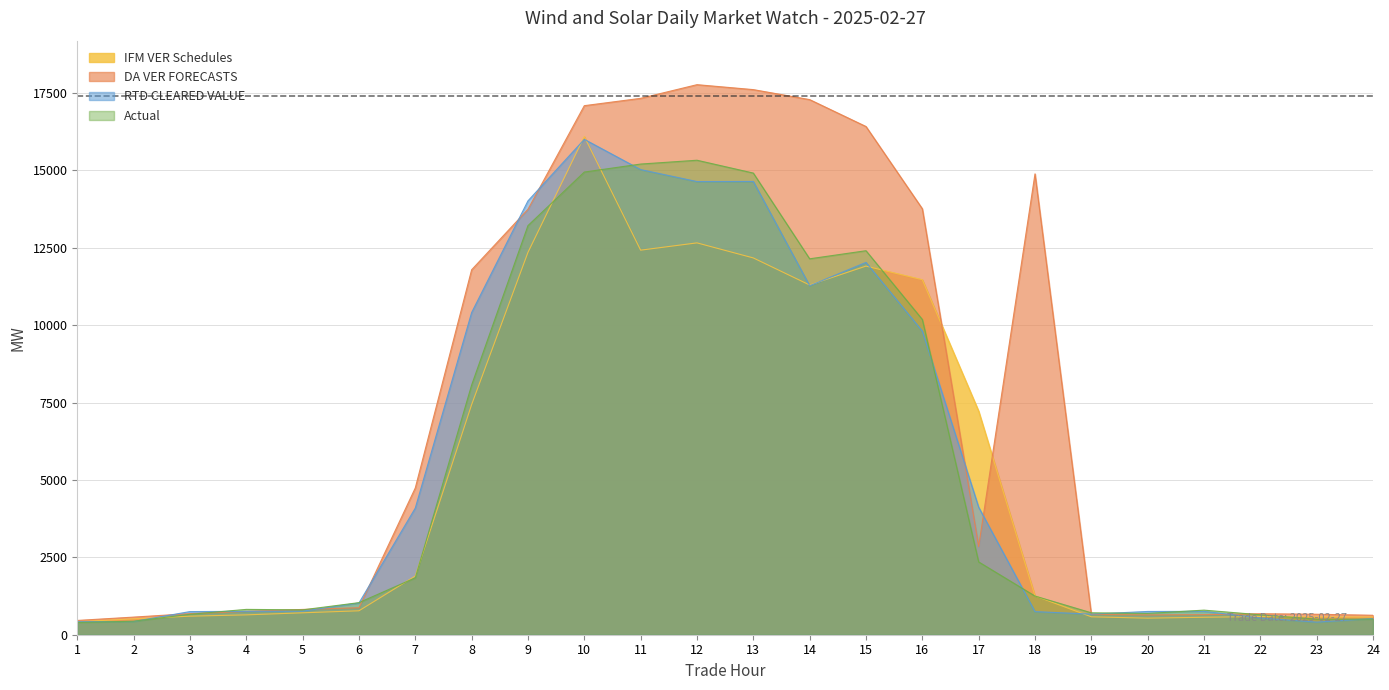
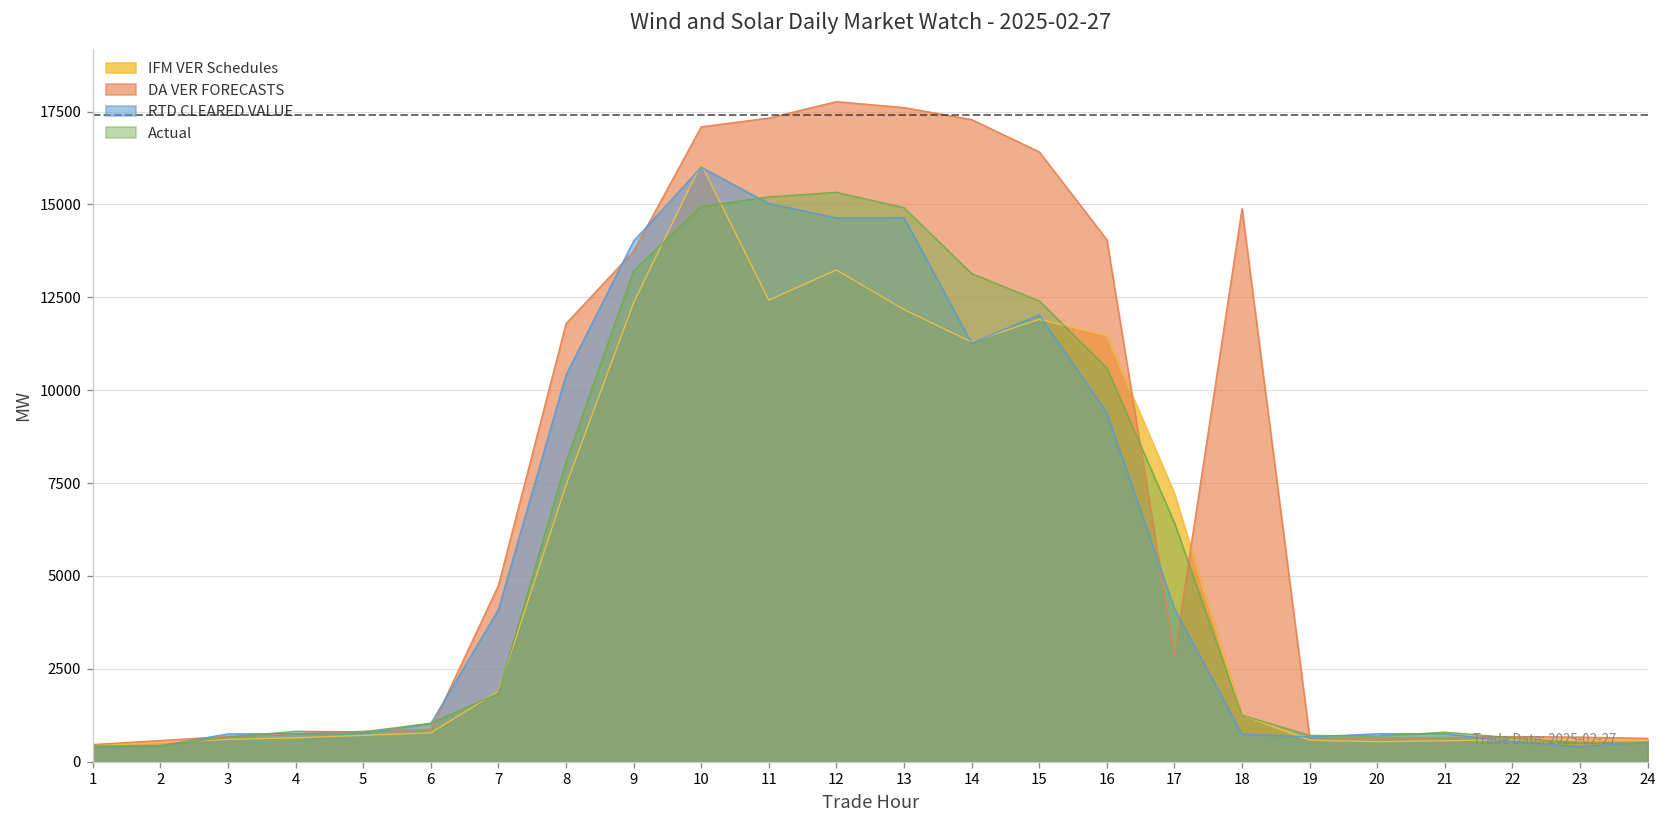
IFM VER Schedules, 12: 12700 -> 13200
Actual, 14: 12100 -> 13100
DA VER FORECASTS, 16: 13800 -> 14100
RTD CLEARED VALUE, 16: 9800 -> 9400
Actual, 16: 10200 -> 10600
Actual, 17: 2400 -> 6400
